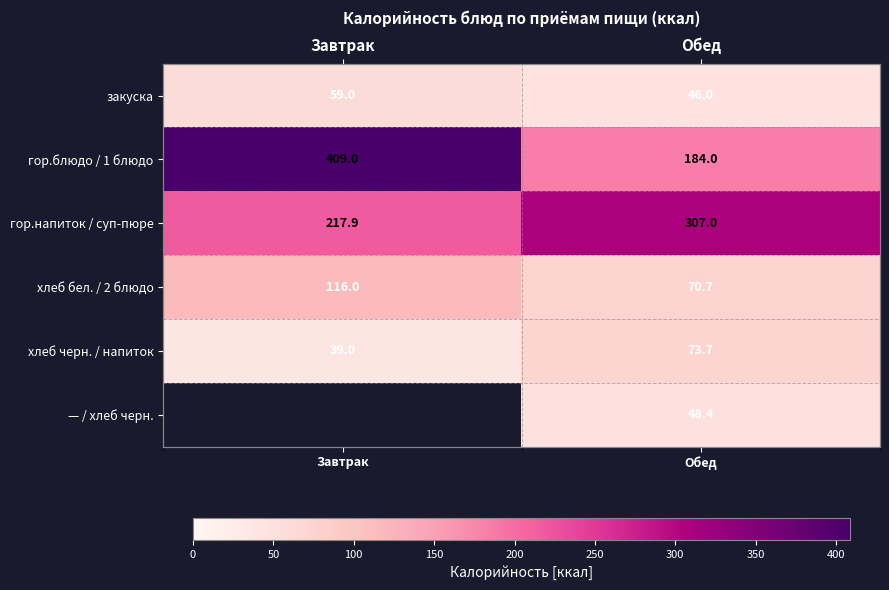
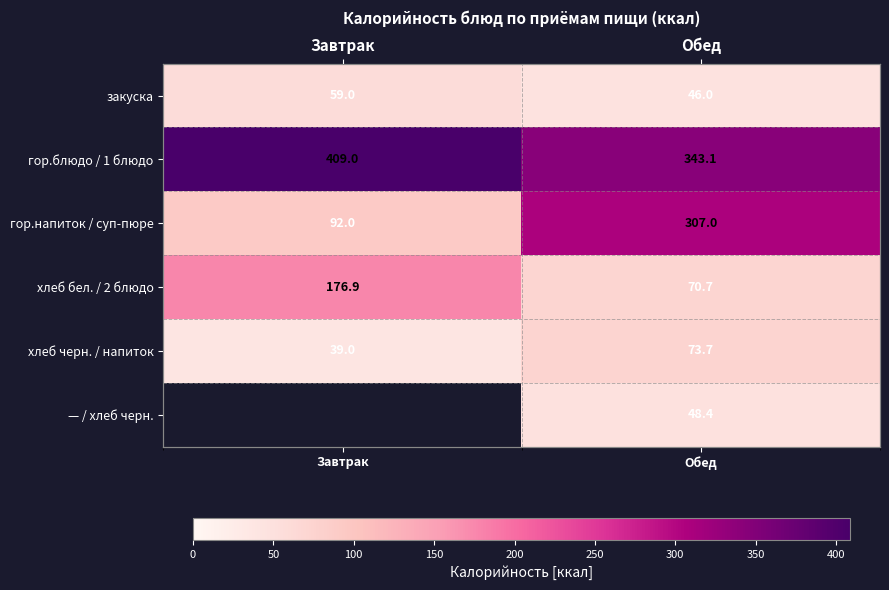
гор.блюдо / 1 блюдо, Обед: 184.0 -> 343.1
гор.напиток / суп-пюре, Завтрак: 217.9 -> 92.0
хлеб бел. / 2 блюдо, Завтрак: 116.0 -> 176.9
